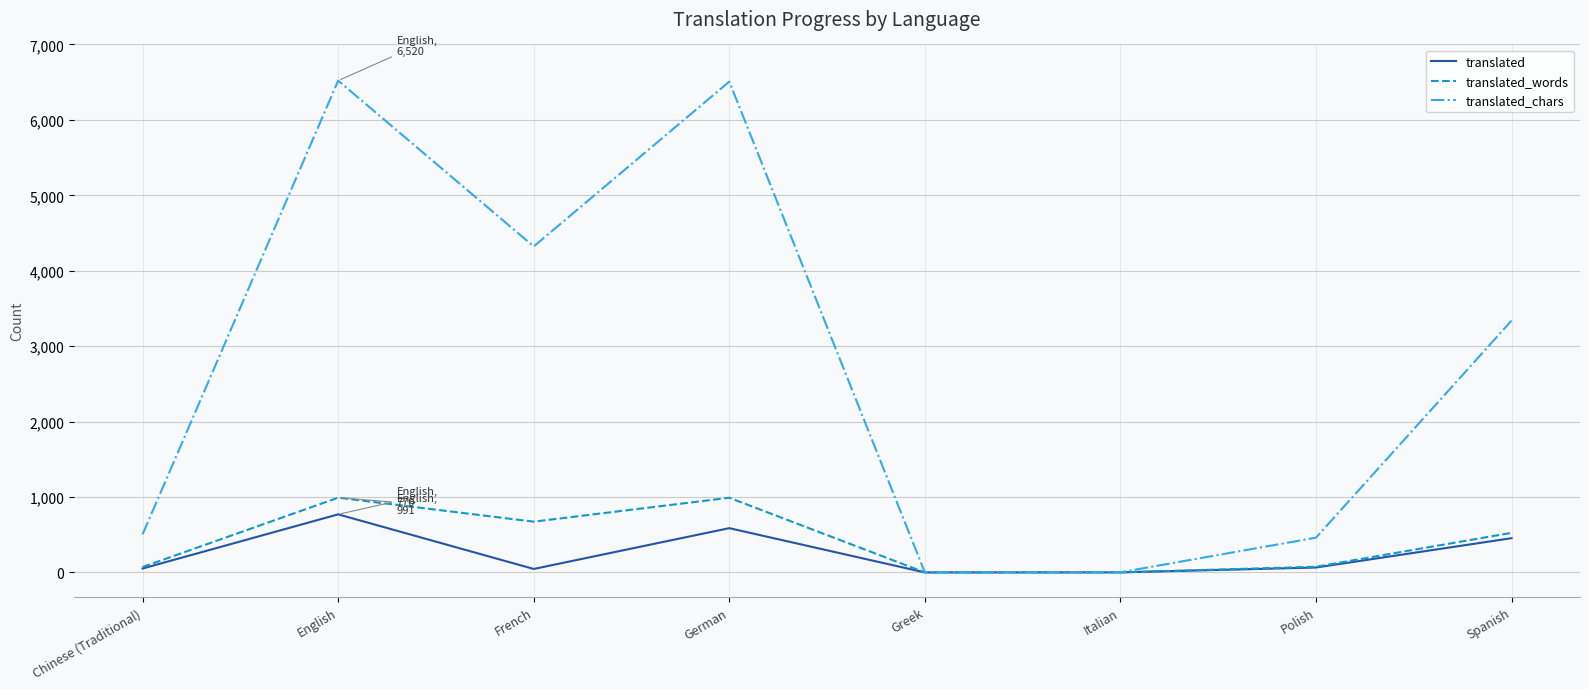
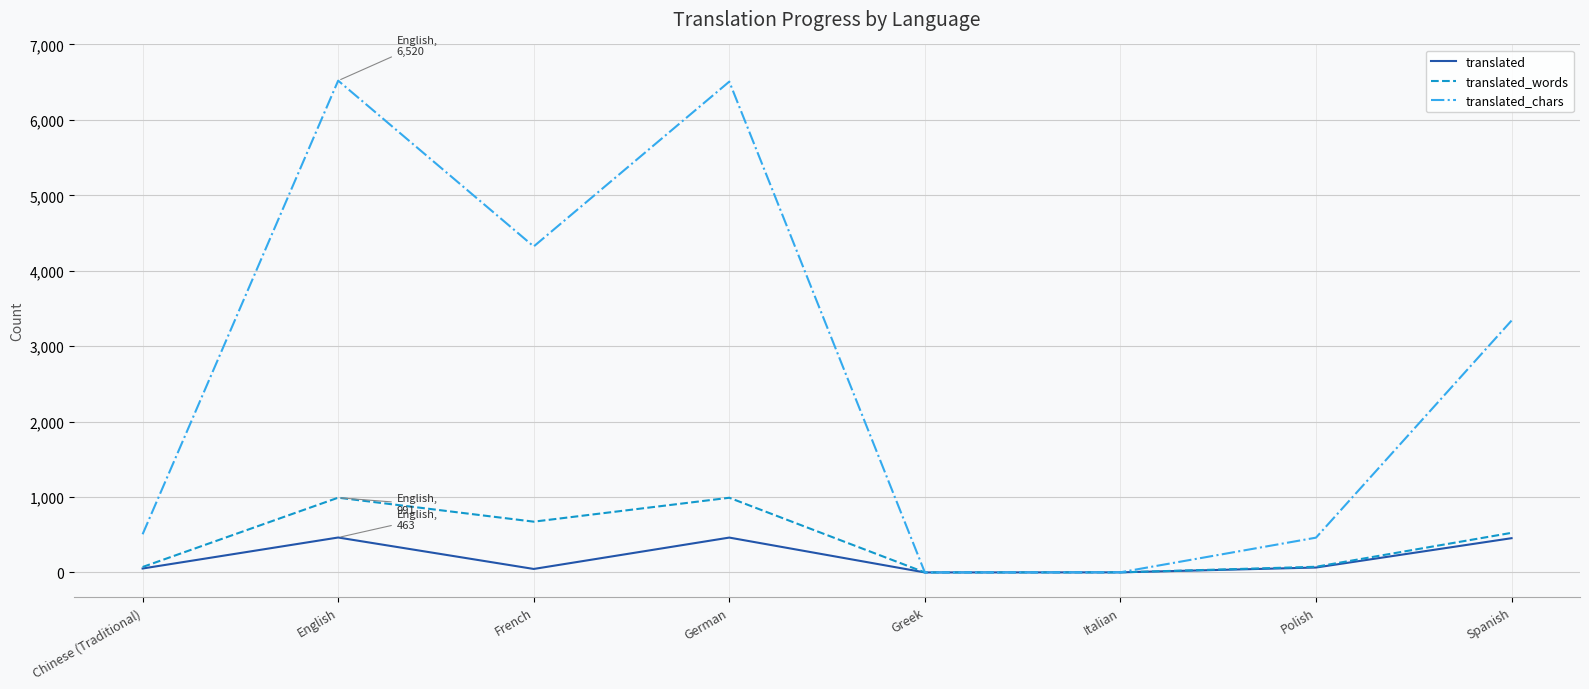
translated, English: 770 -> 463
translated, German: 600 -> 500
